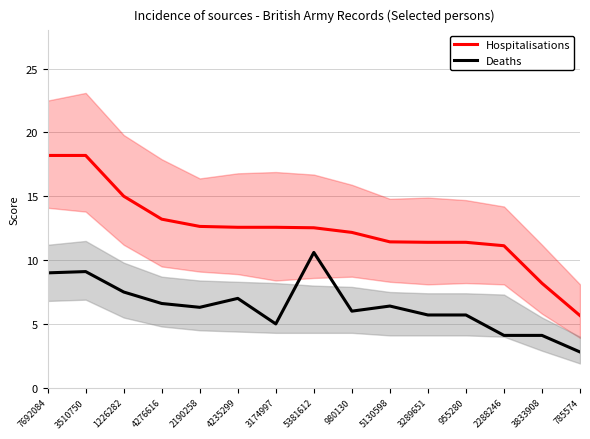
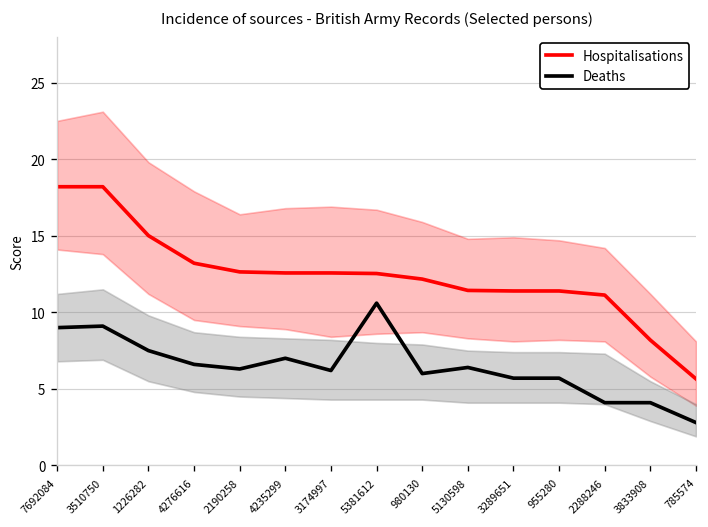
Deaths, 3174997: 5.0 -> 6.2
